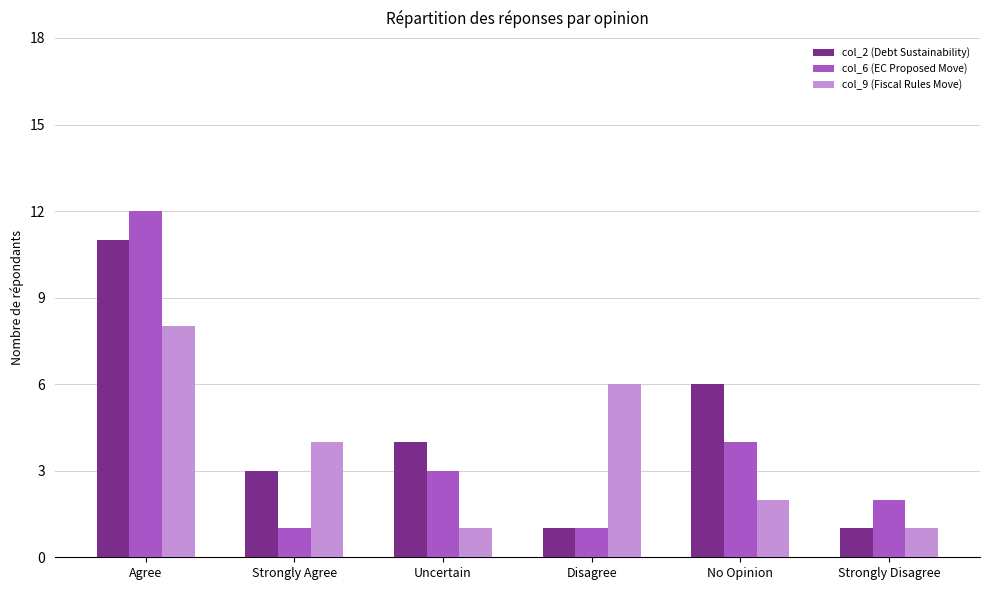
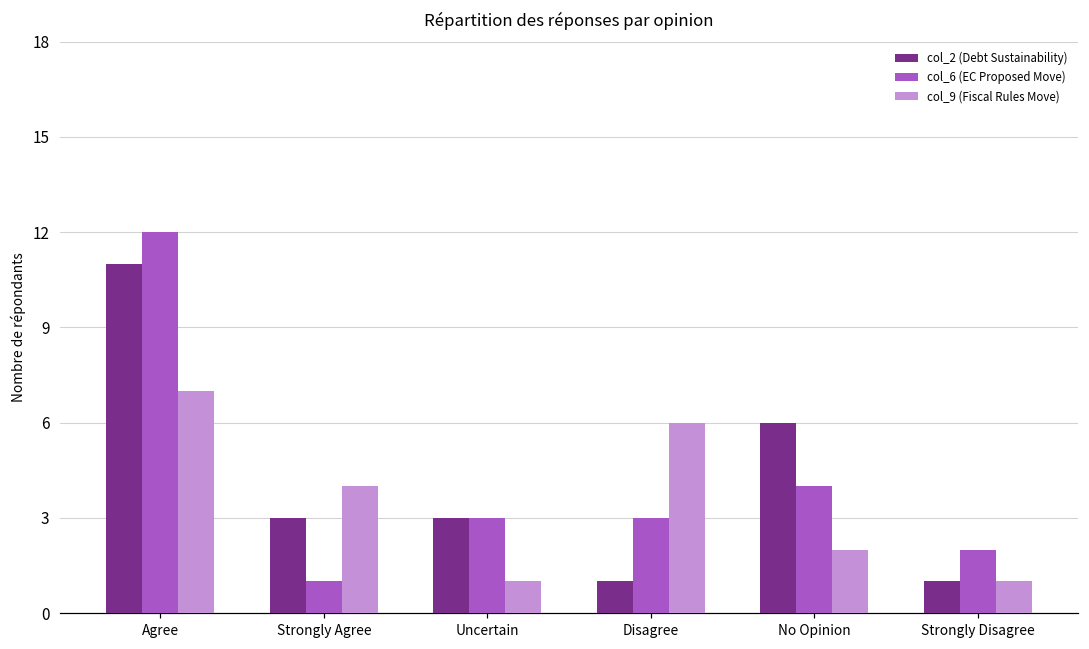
col_9 (Fiscal Rules Move), Agree: 8 -> 7
col_2 (Debt Sustainability), Uncertain: 4 -> 3
col_6 (EC Proposed Move), Disagree: 1 -> 3
